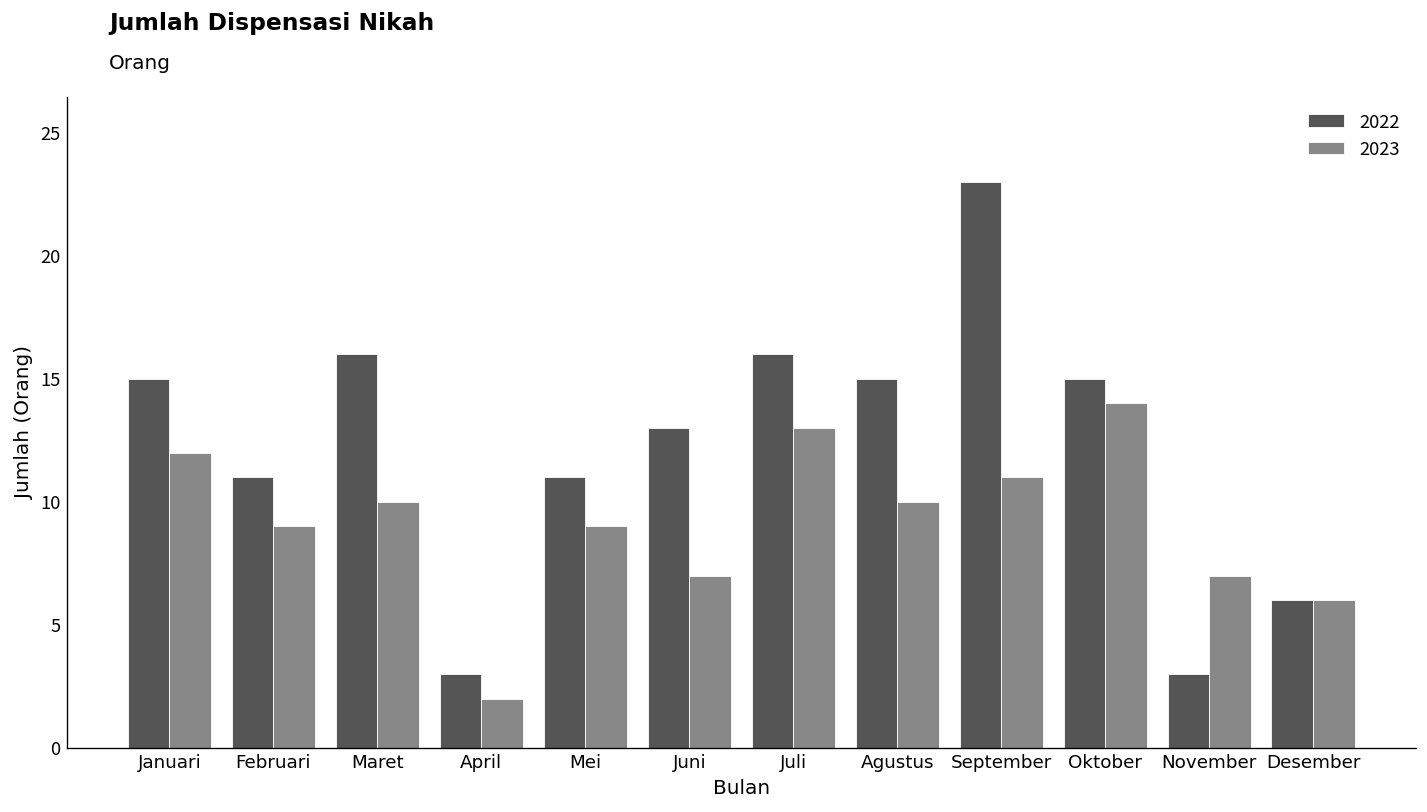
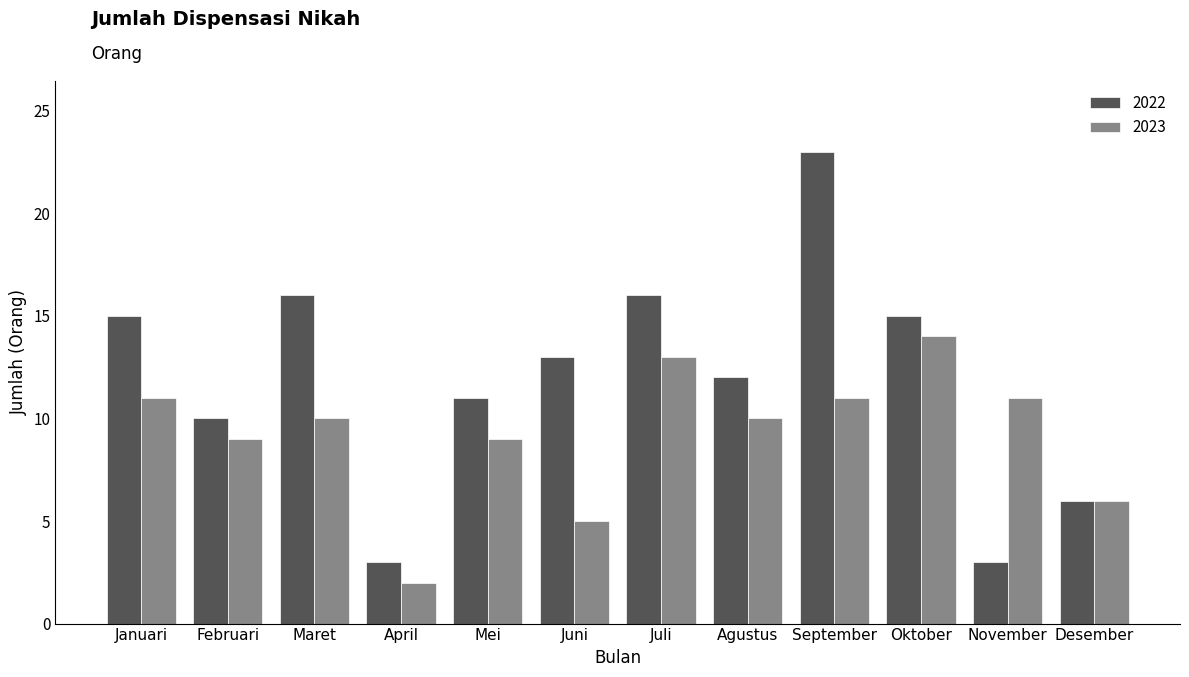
2023, Januari: 12 -> 11
2022, Februari: 11 -> 10
2023, Juni: 7 -> 5
2022, Agustus: 15 -> 12
2023, November: 7 -> 11
